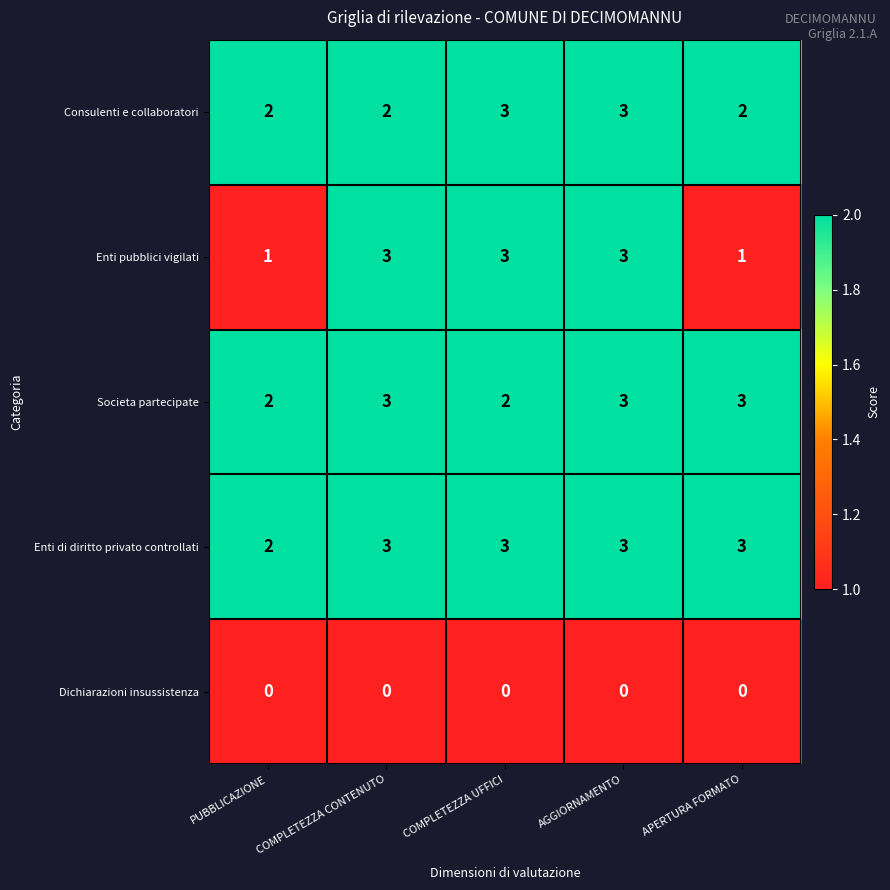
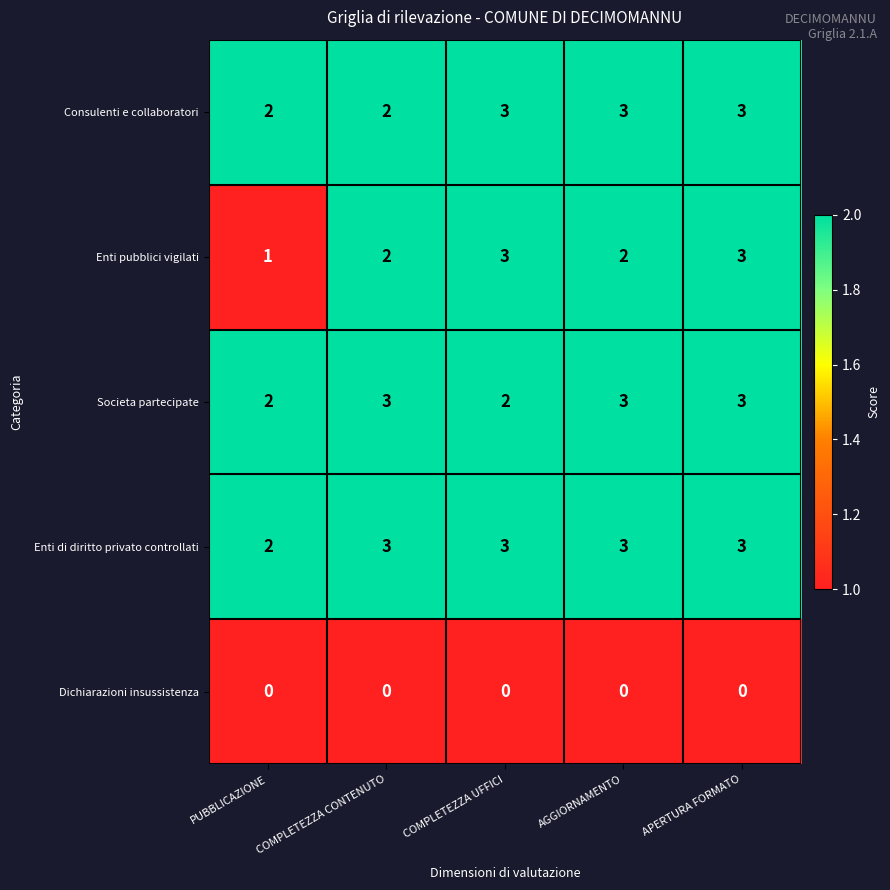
Consulenti e collaboratori, APERTURA FORMATO: 2 -> 3
Enti pubblici vigilati, COMPLETEZZA CONTENUTO: 3 -> 2
Enti pubblici vigilati, AGGIORNAMENTO: 3 -> 2
Enti pubblici vigilati, APERTURA FORMATO: 1 -> 3
